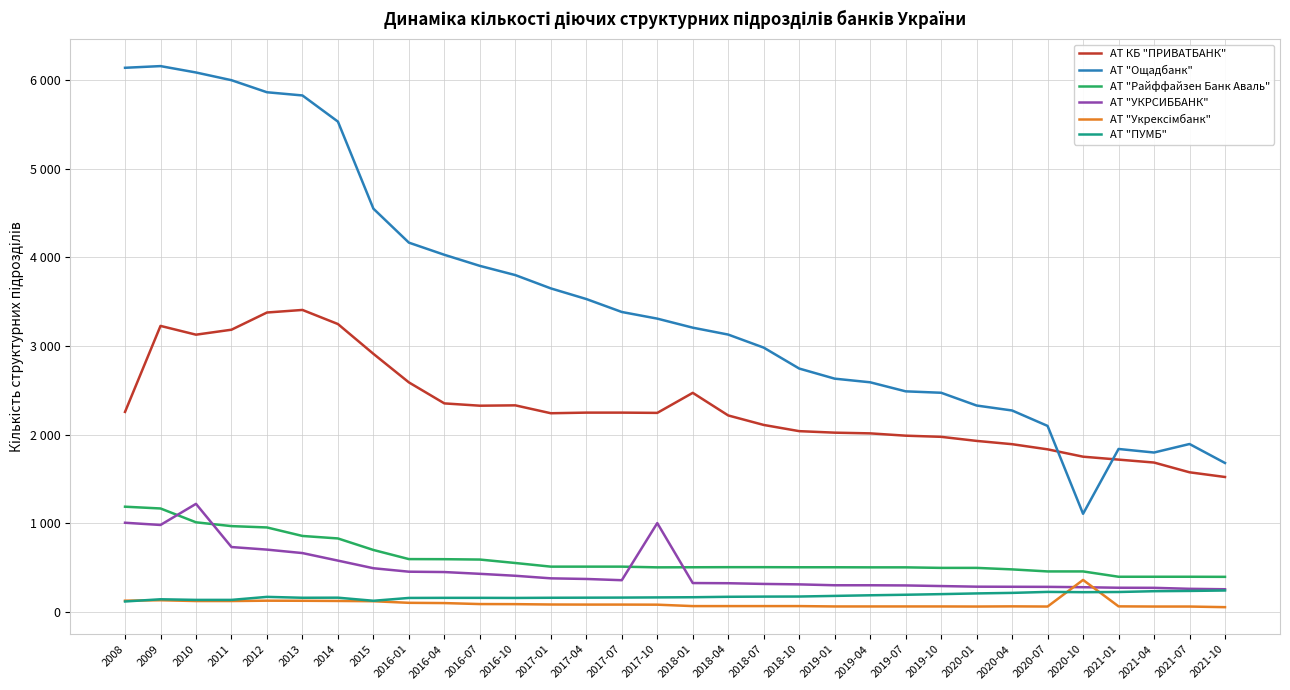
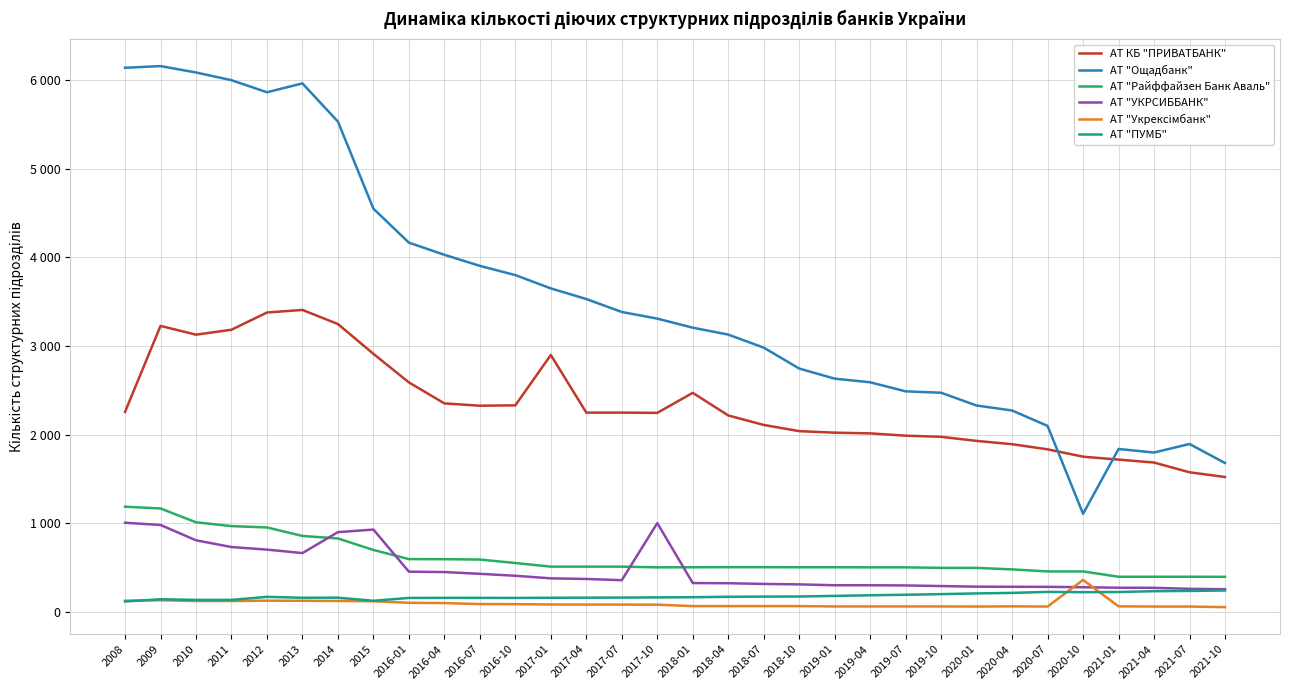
АТ "УКРСИББАНК", 2010: 1200 -> 800
АТ "Ощадбанк", 2013: 5800 -> 6000
АТ "УКРСИББАНК", 2014: 600 -> 900
АТ "УКРСИББАНК", 2015: 500 -> 900
АТ КБ "ПРИВАТБАНК", 2017-01: 2200 -> 2900
